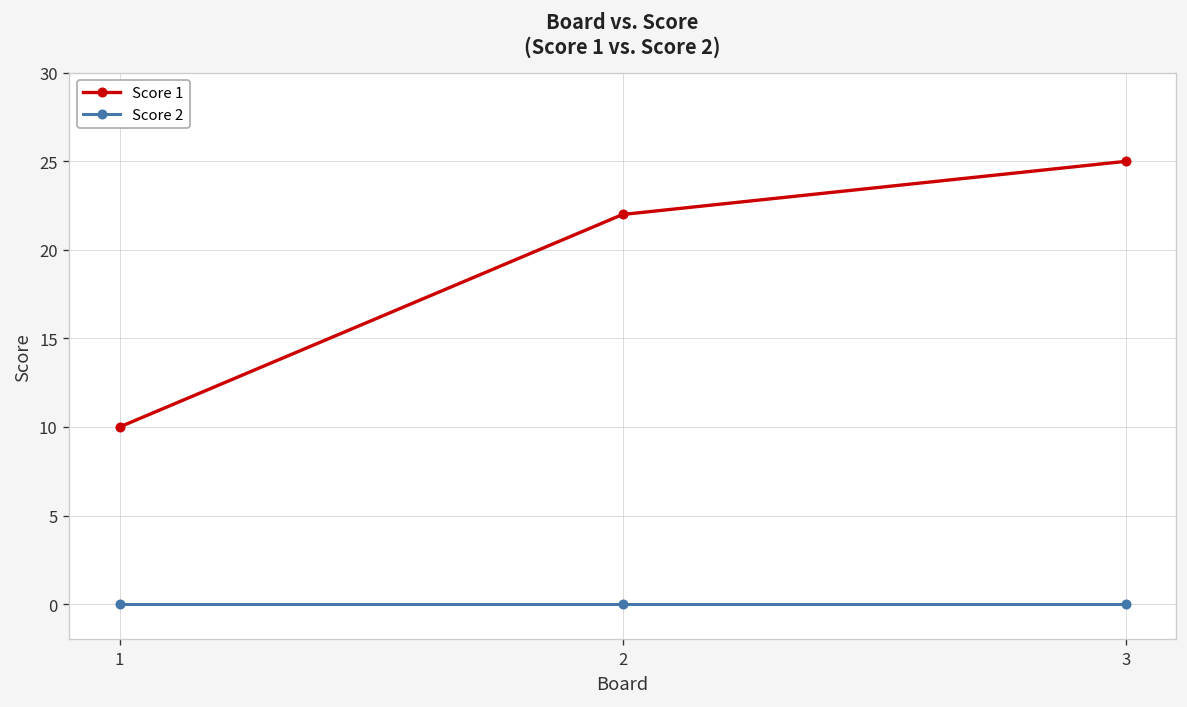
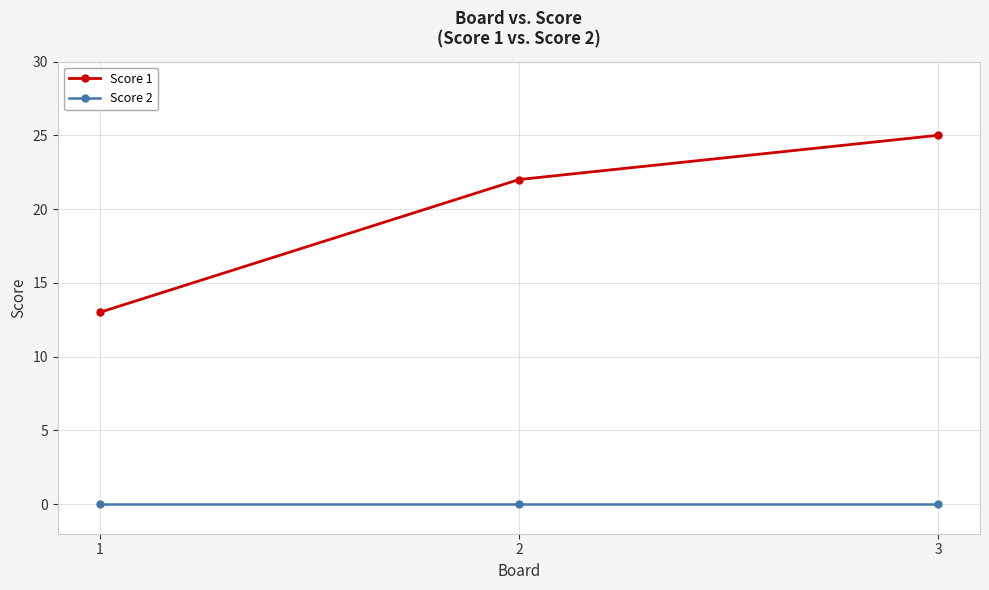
Score 1, 1: 10 -> 13
